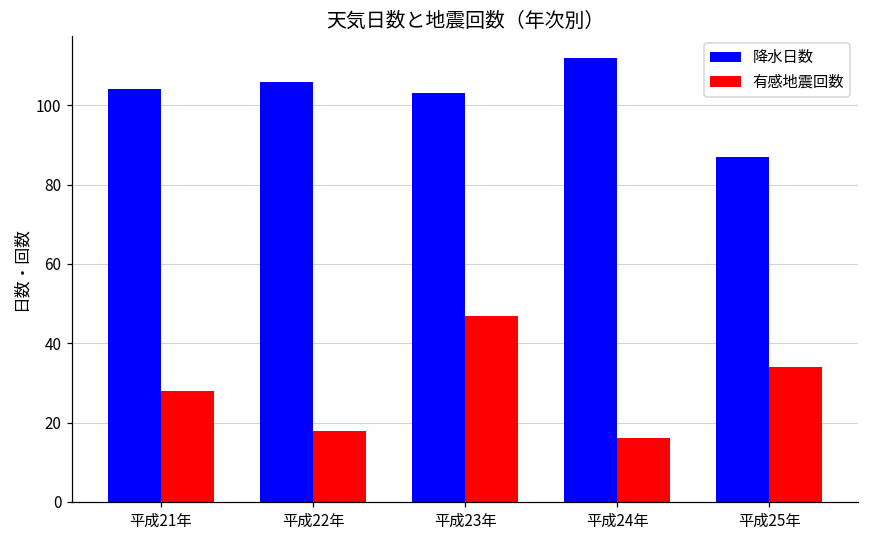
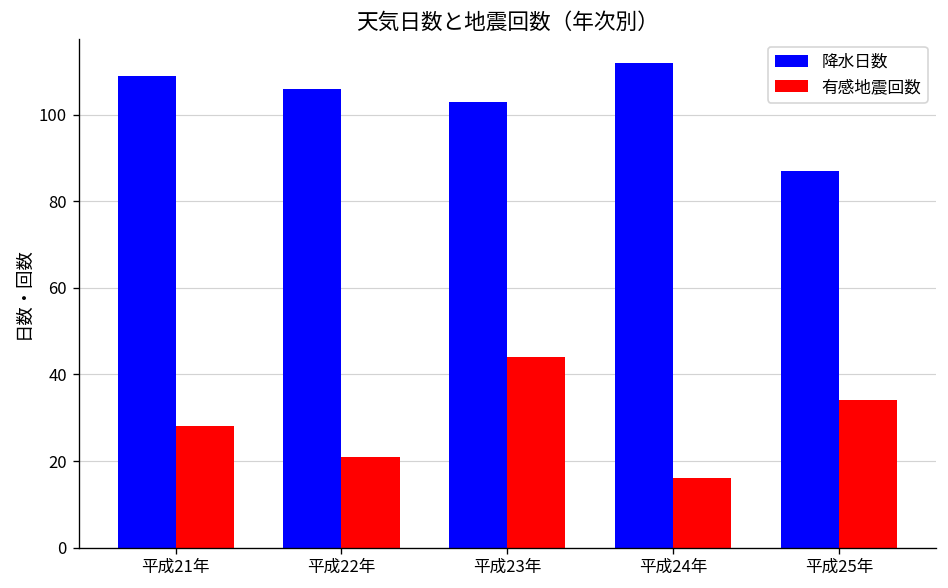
降水日数, 平成21年: 104 -> 109
有感地震回数, 平成22年: 18 -> 21
有感地震回数, 平成23年: 47 -> 44
